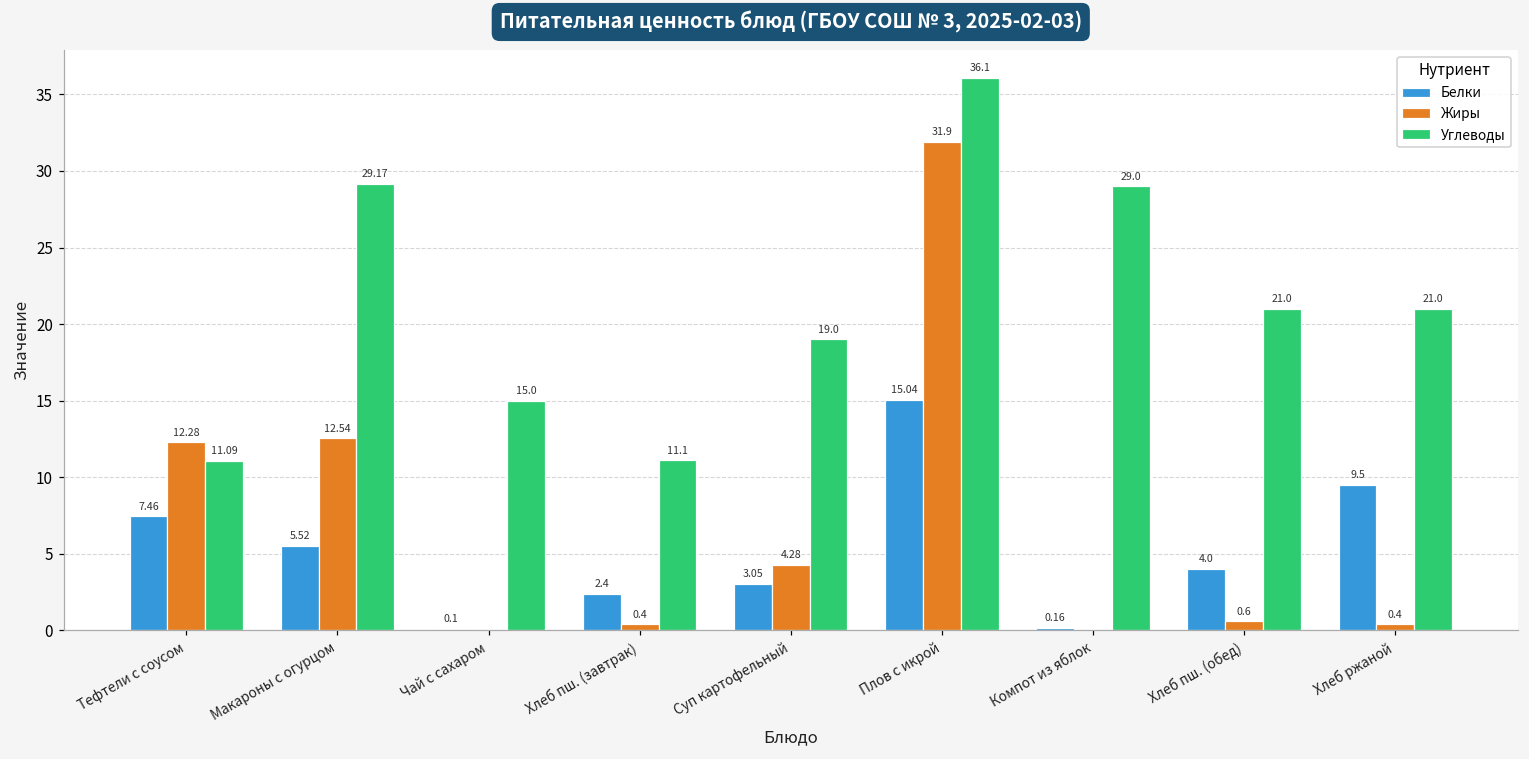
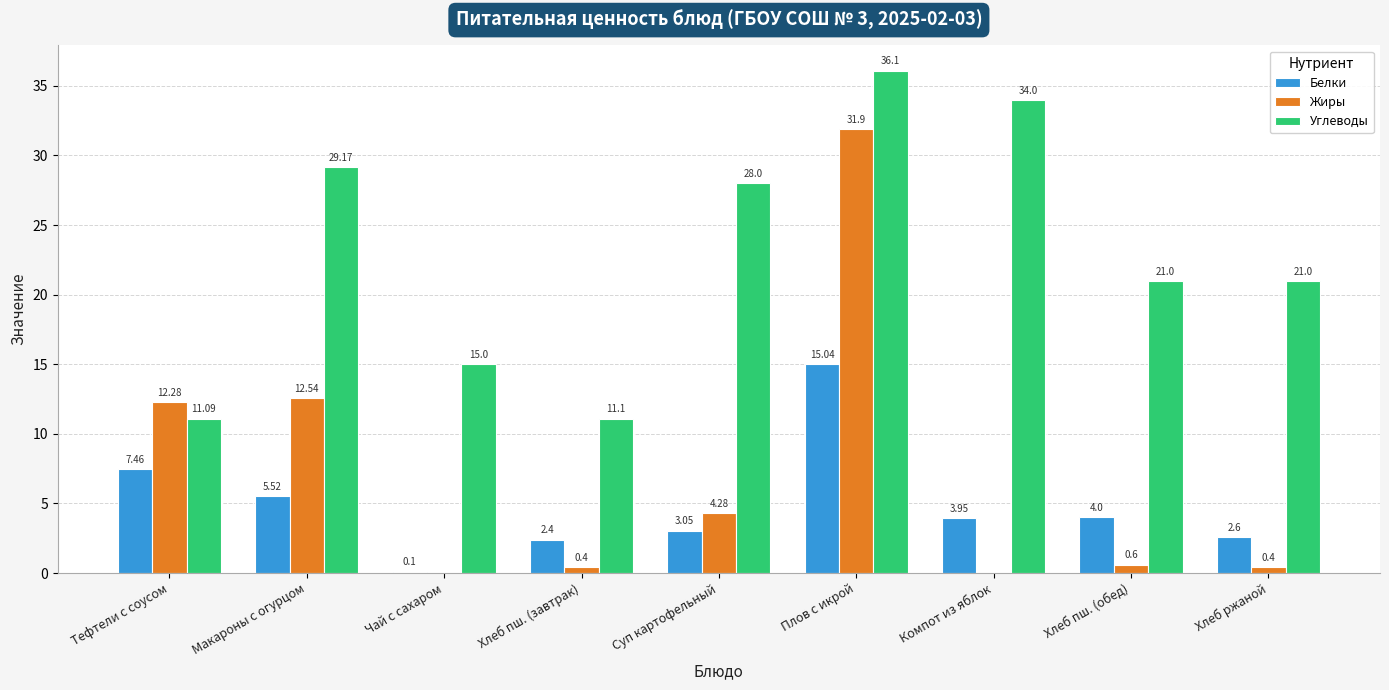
Углеводы, Суп картофельный: 19.0 -> 28.0
Белки, Компот из яблок: 0.16 -> 3.95
Углеводы, Компот из яблок: 29.0 -> 34.0
Белки, Хлеб ржаной: 9.5 -> 2.6
